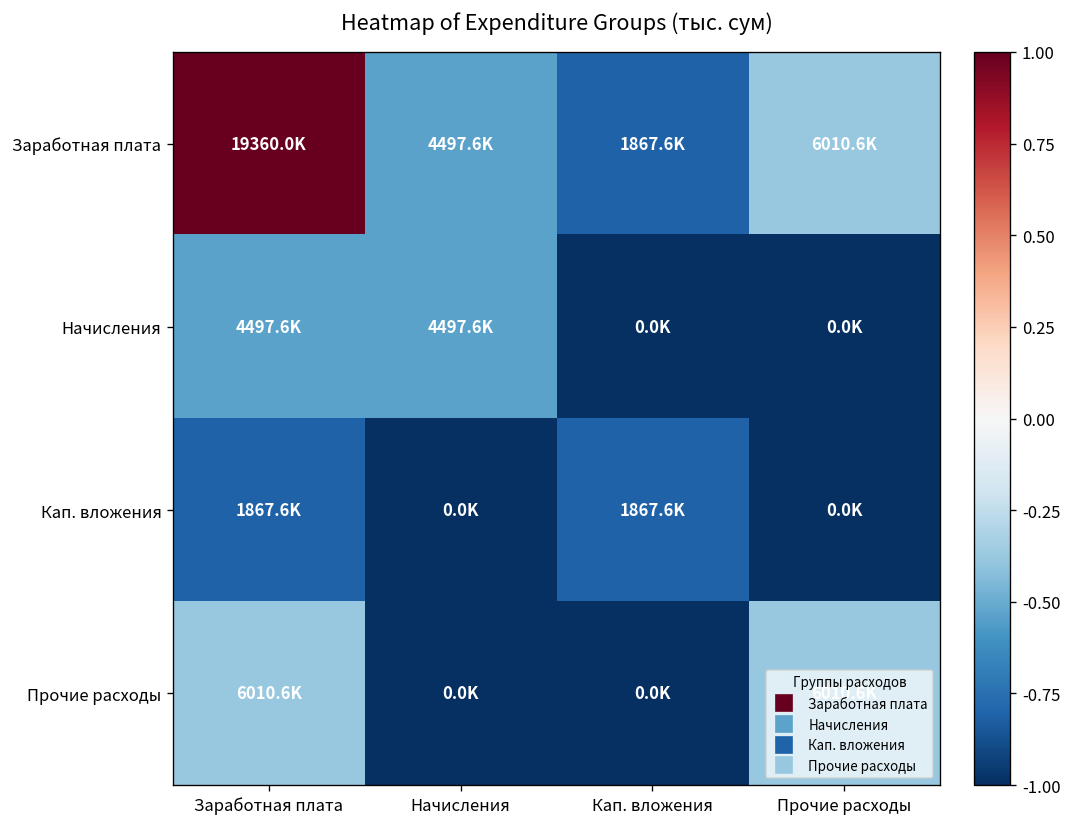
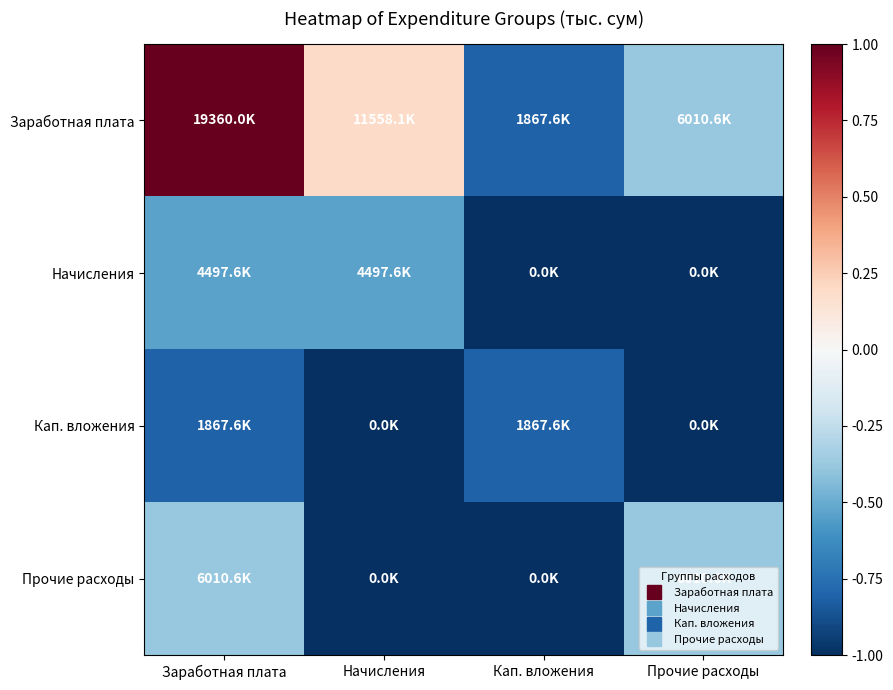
Заработная плата, Начисления: 4497.6K -> 11558.1K
